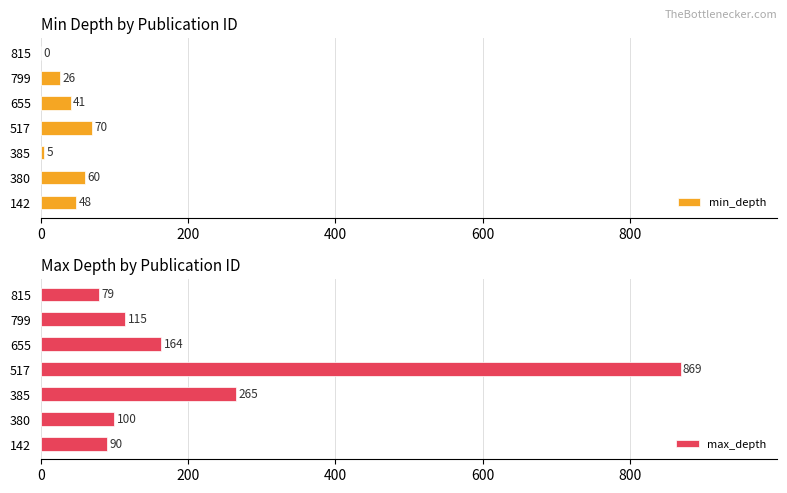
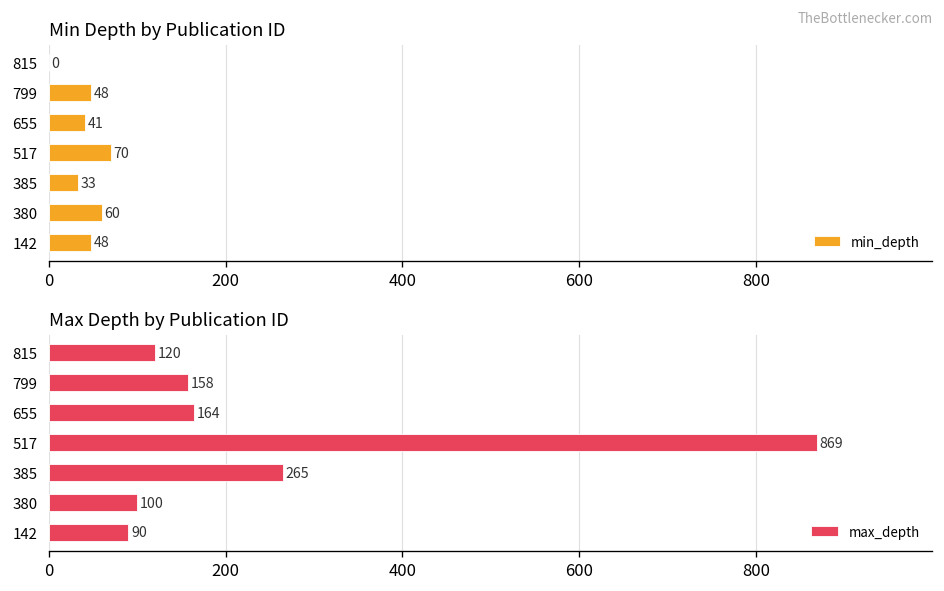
Min Depth by Publication ID, 799: 26 -> 48
Min Depth by Publication ID, 385: 5 -> 33
Max Depth by Publication ID, 815: 79 -> 120
Max Depth by Publication ID, 799: 115 -> 158
